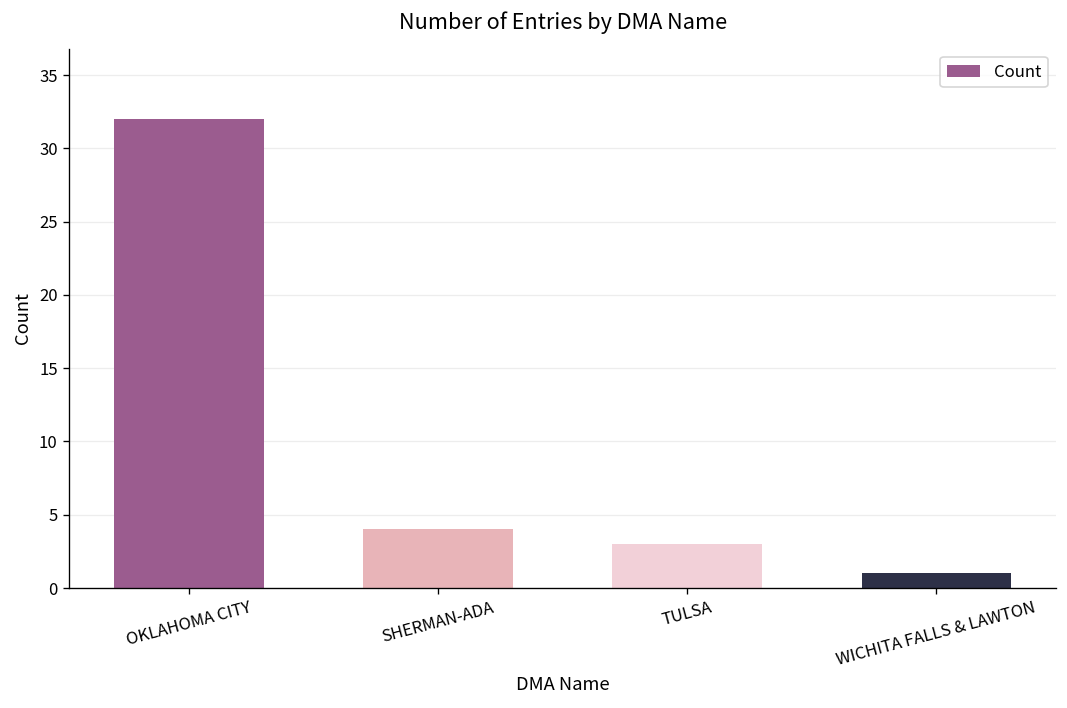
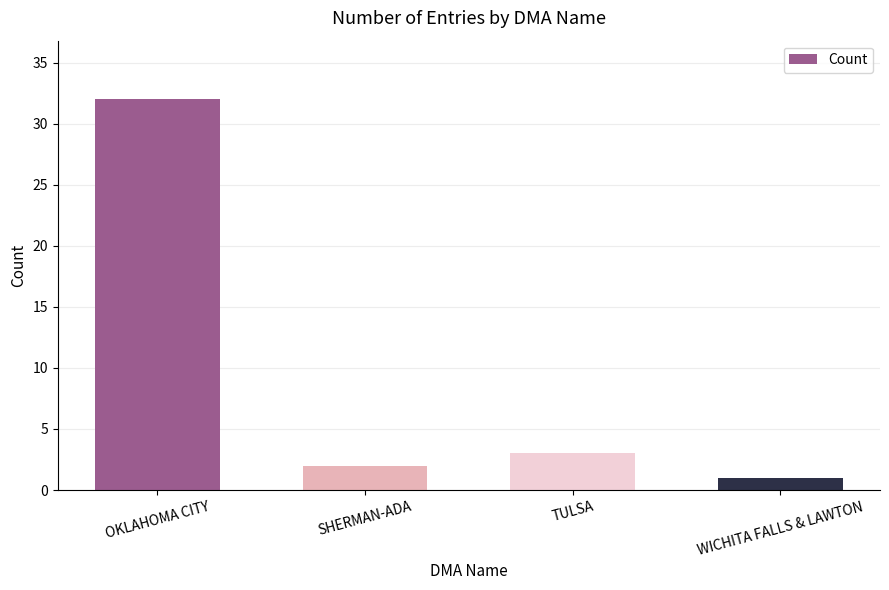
SHERMAN-ADA: 4 -> 2
